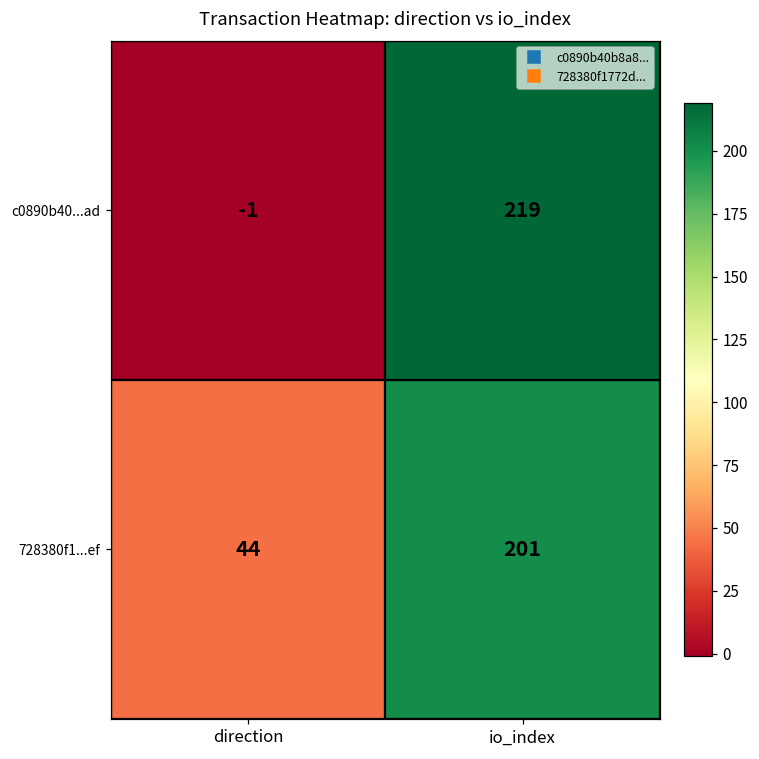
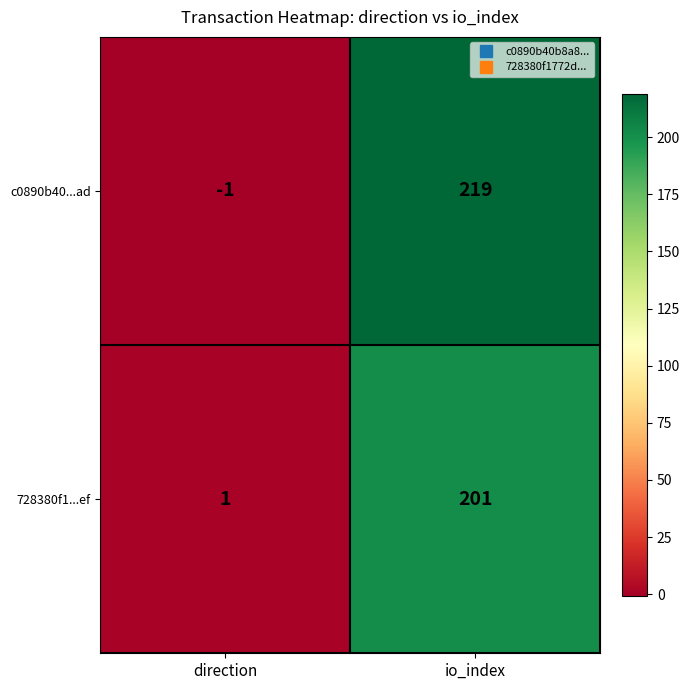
728380f1...ef, direction: 44 -> 1
